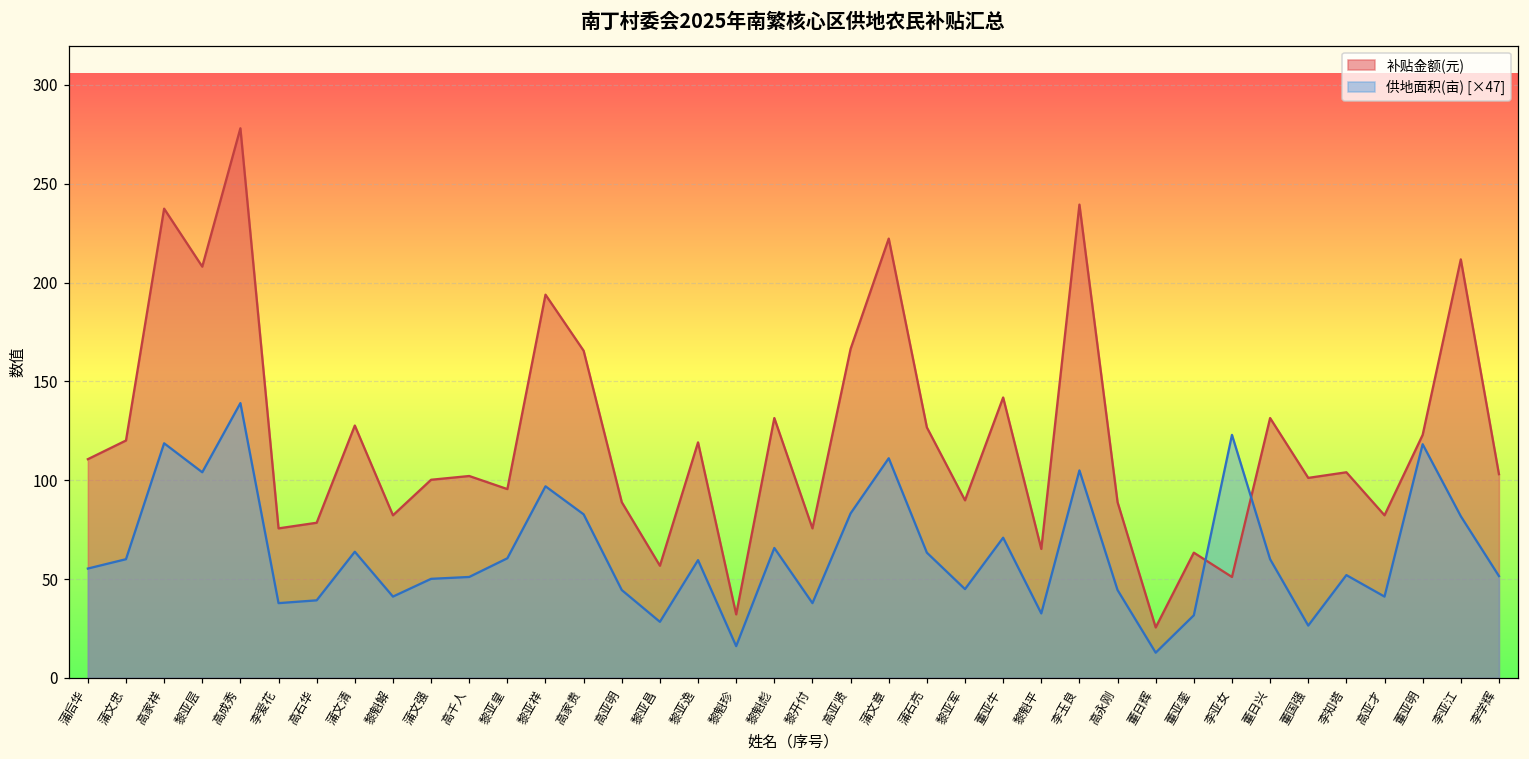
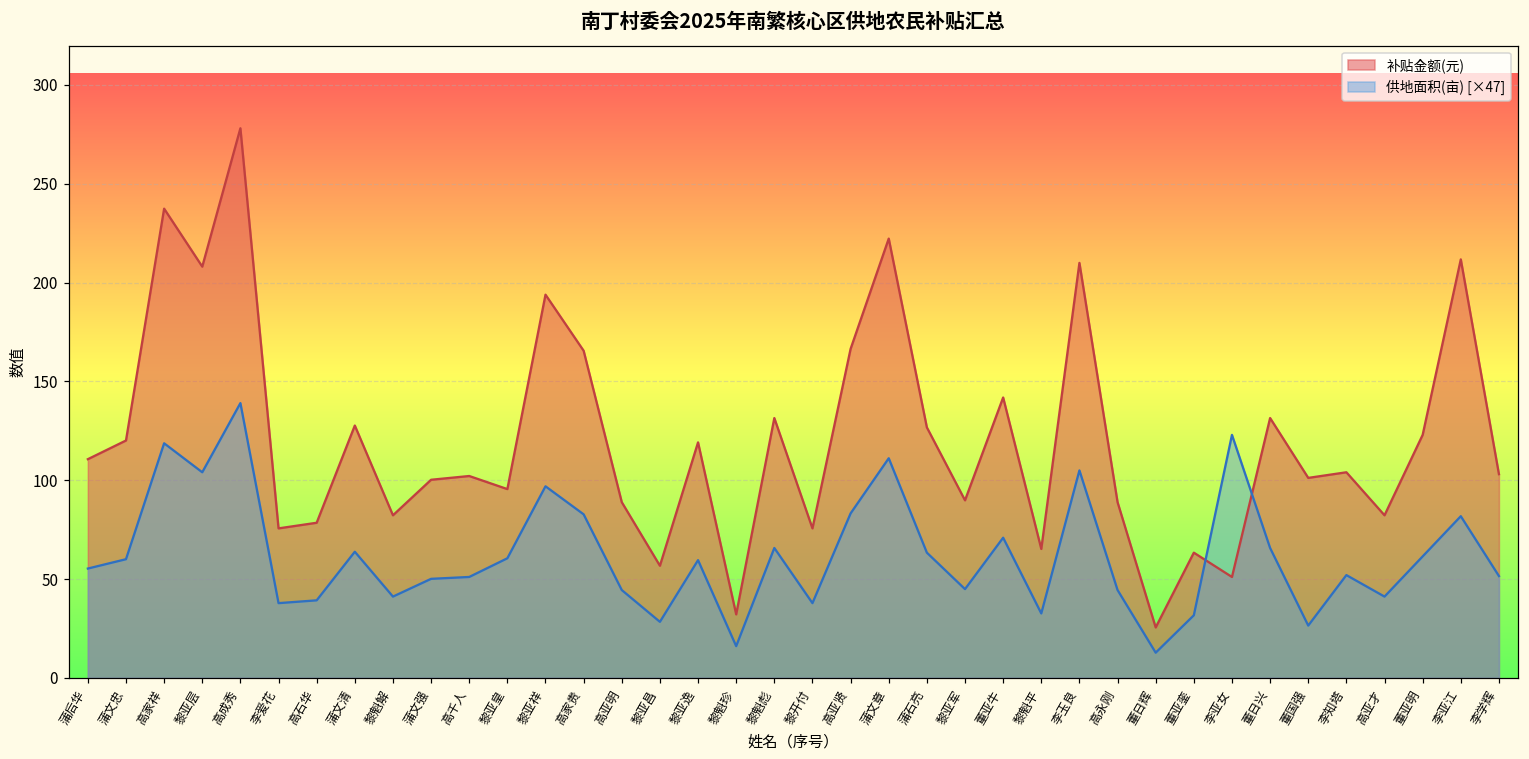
补贴金额(元), 李玉良: 239 -> 210
供地面积(亩) [×47], 董日兴: 60 -> 66
供地面积(亩) [×47], 董亚明: 118 -> 61
